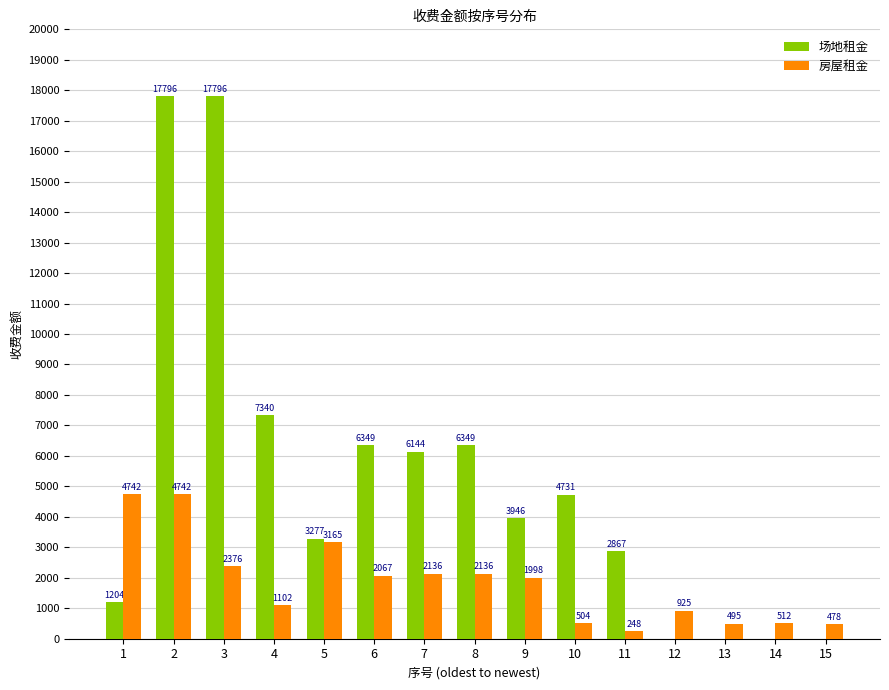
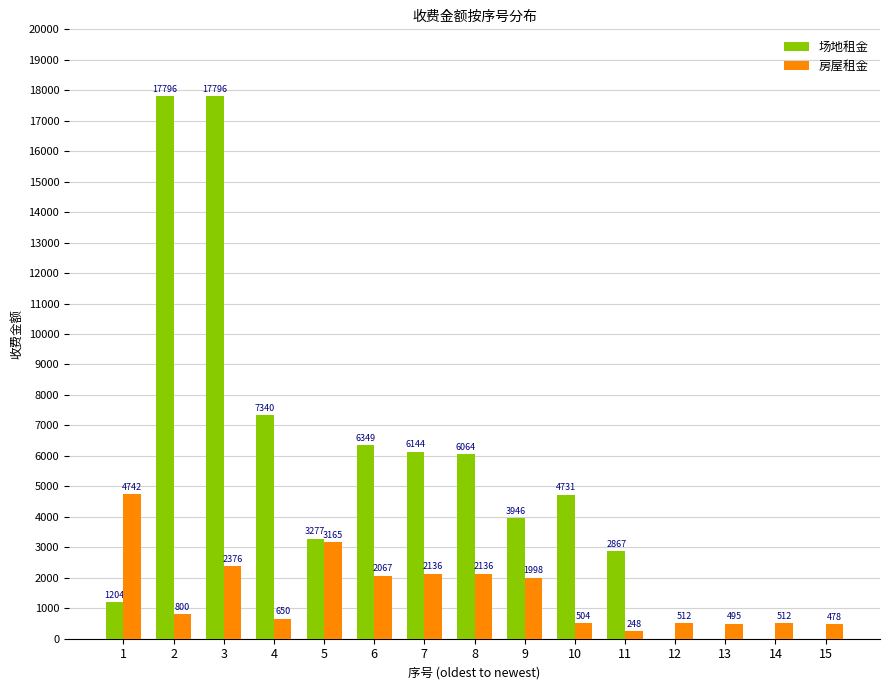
房屋租金, 2: 4742 -> 800
房屋租金, 4: 1102 -> 650
场地租金, 8: 6349 -> 6064
房屋租金, 12: 925 -> 512
